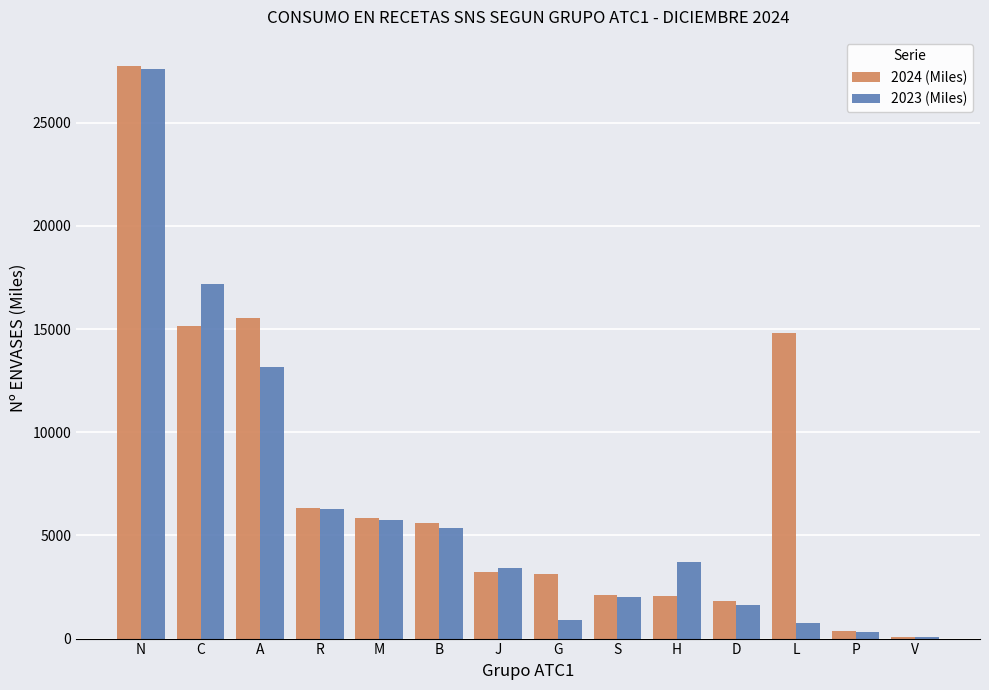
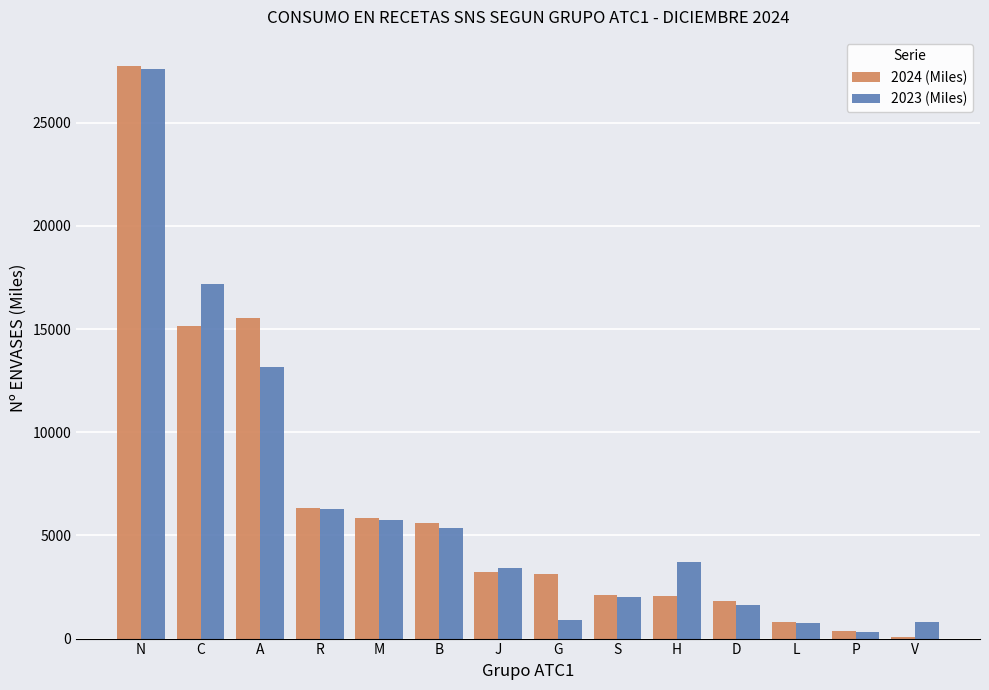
2024 (Miles), L: 14800 -> 800
2023 (Miles), V: 100 -> 800
